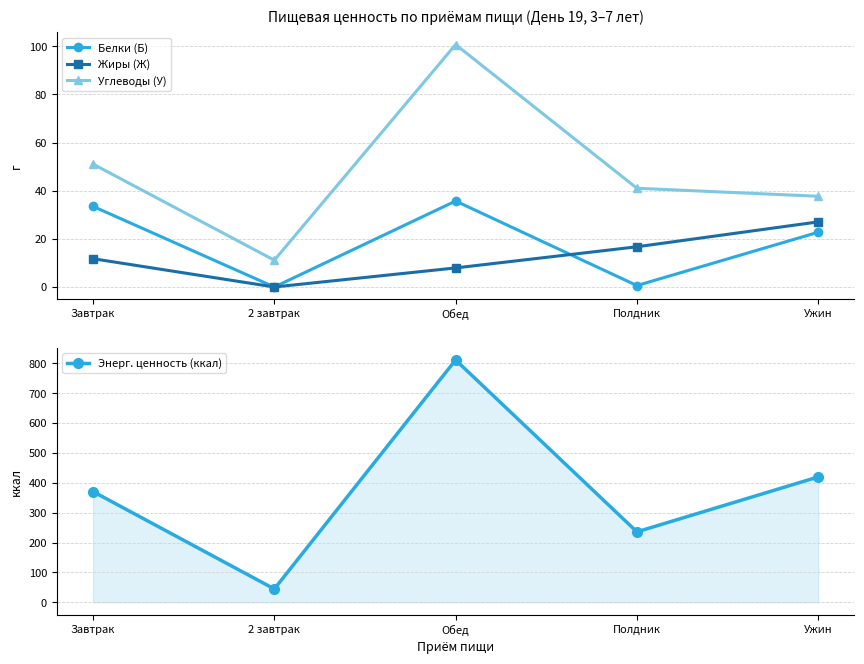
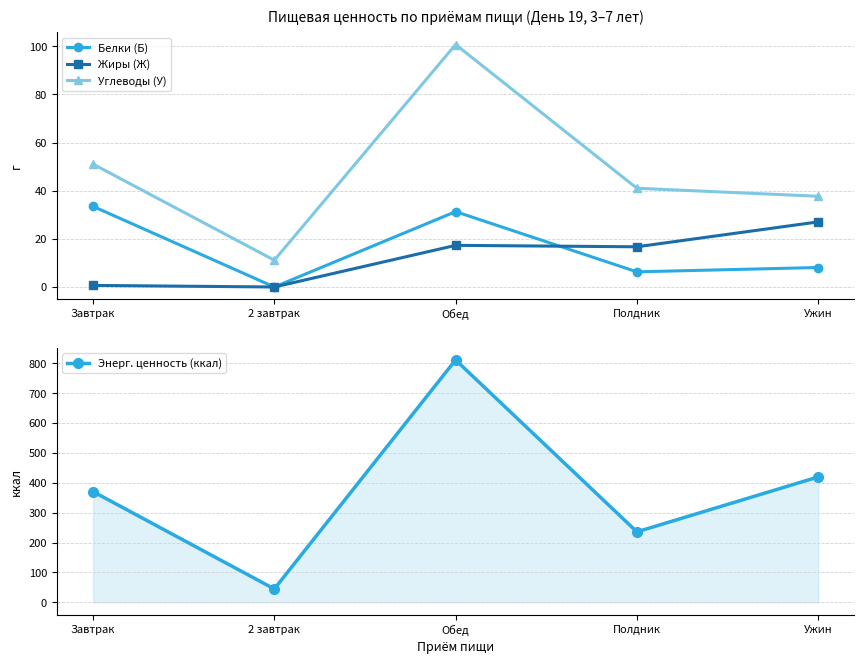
Пищевая ценность по приёмам пищи (День 19, 3–7 лет), Жиры (Ж), Завтрак: 12 -> 1
Пищевая ценность по приёмам пищи (День 19, 3–7 лет), Белки (Б), Обед: 36 -> 31
Пищевая ценность по приёмам пищи (День 19, 3–7 лет), Жиры (Ж), Обед: 8 -> 17
Пищевая ценность по приёмам пищи (День 19, 3–7 лет), Белки (Б), Полдник: 1 -> 6
Пищевая ценность по приёмам пищи (День 19, 3–7 лет), Белки (Б), Ужин: 23 -> 8
